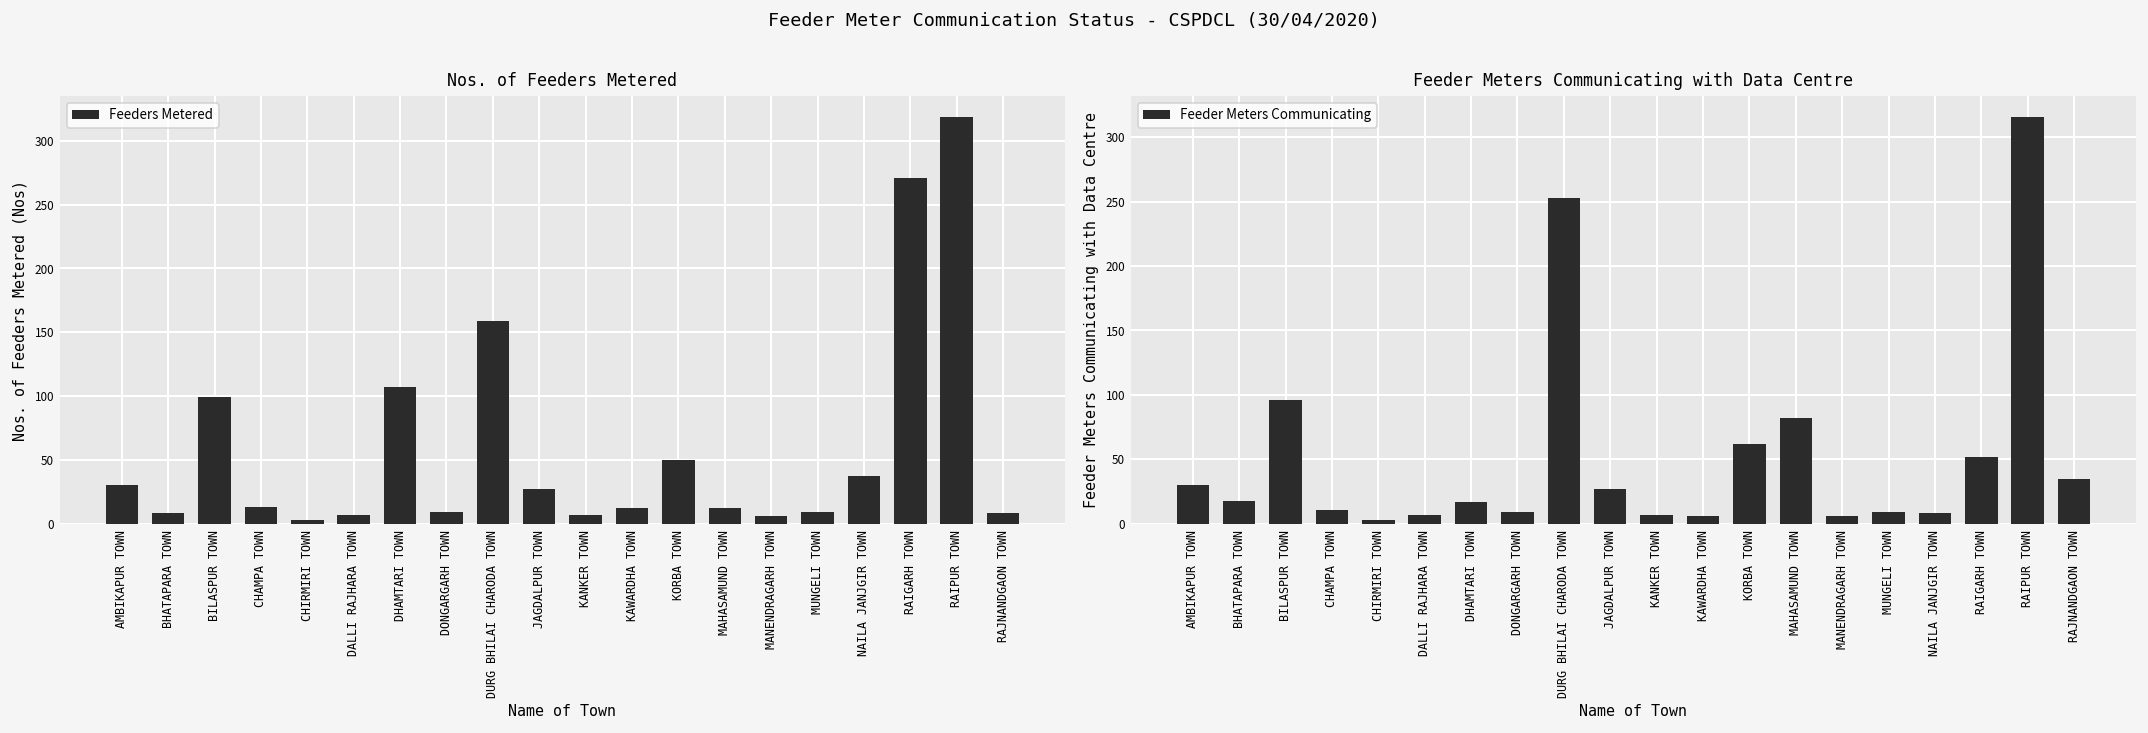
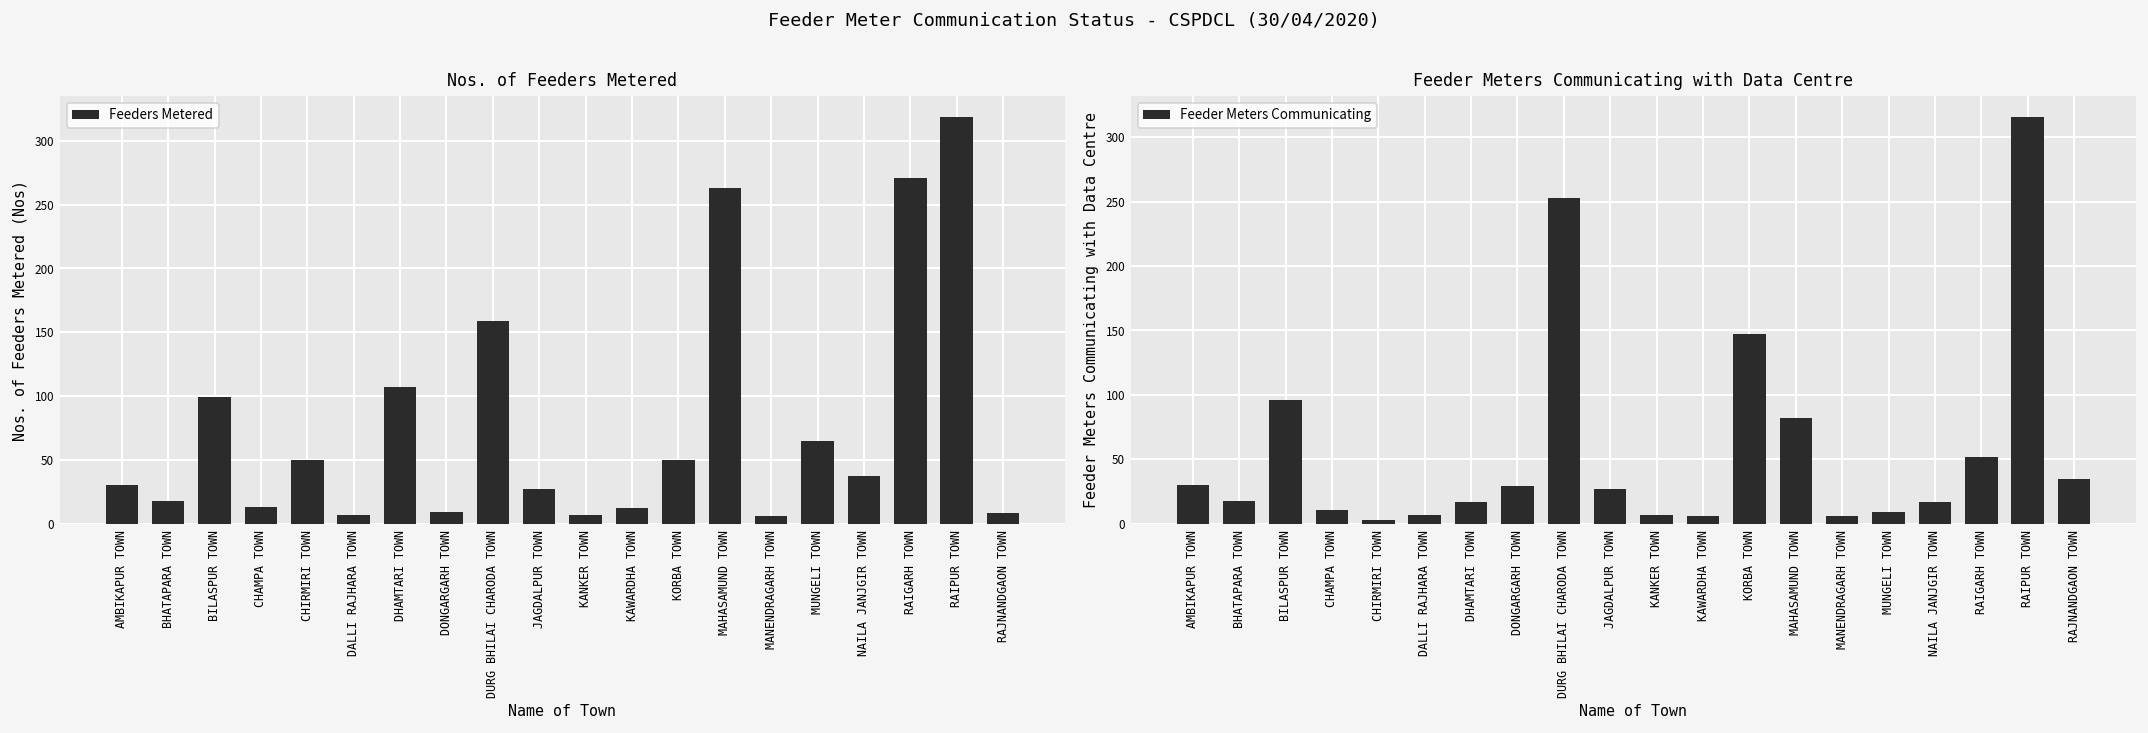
Nos. of Feeders Metered, BHATAPARA TOWN: 8 -> 18
Nos. of Feeders Metered, CHIRMIRI TOWN: 3 -> 50
Nos. of Feeders Metered, MAHASAMUND TOWN: 12 -> 263
Nos. of Feeders Metered, MUNGELI TOWN: 9 -> 65
Feeder Meters Communicating with Data Centre, DONGARGARH TOWN: 9 -> 29
Feeder Meters Communicating with Data Centre, KORBA TOWN: 62 -> 147
Feeder Meters Communicating with Data Centre, NAILA JANJGIR TOWN: 8 -> 17
